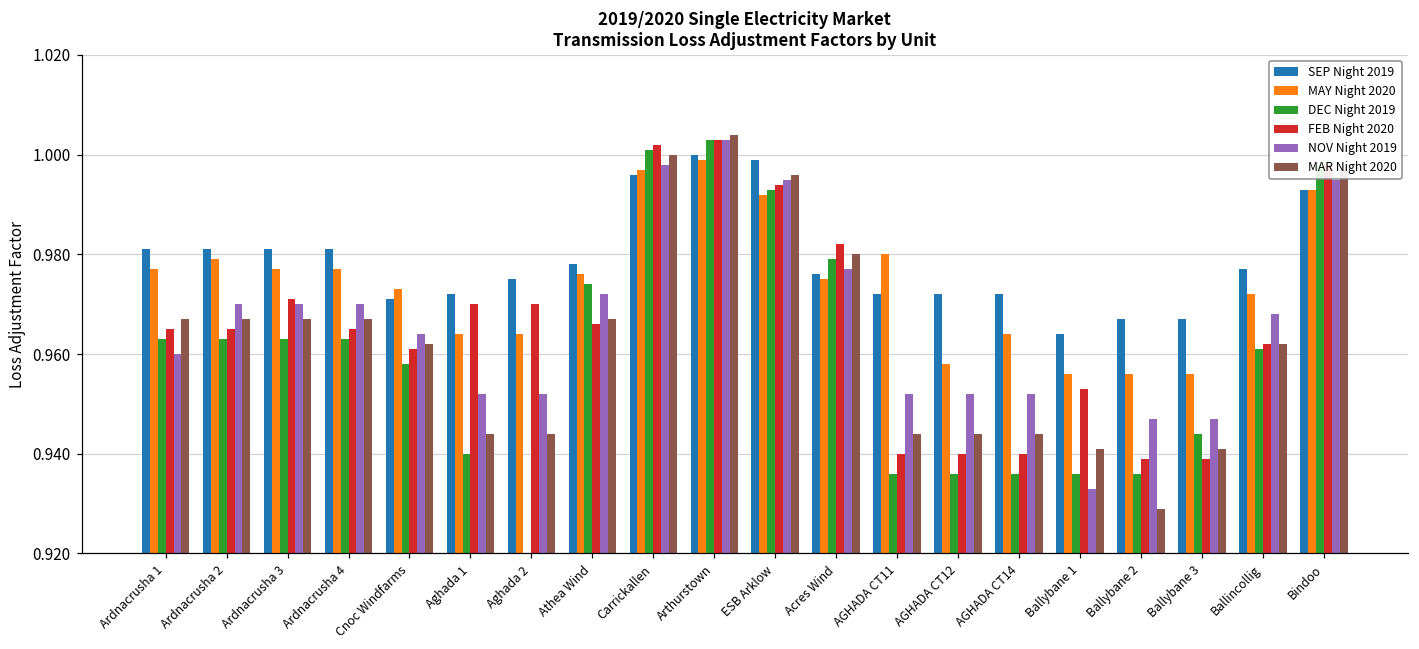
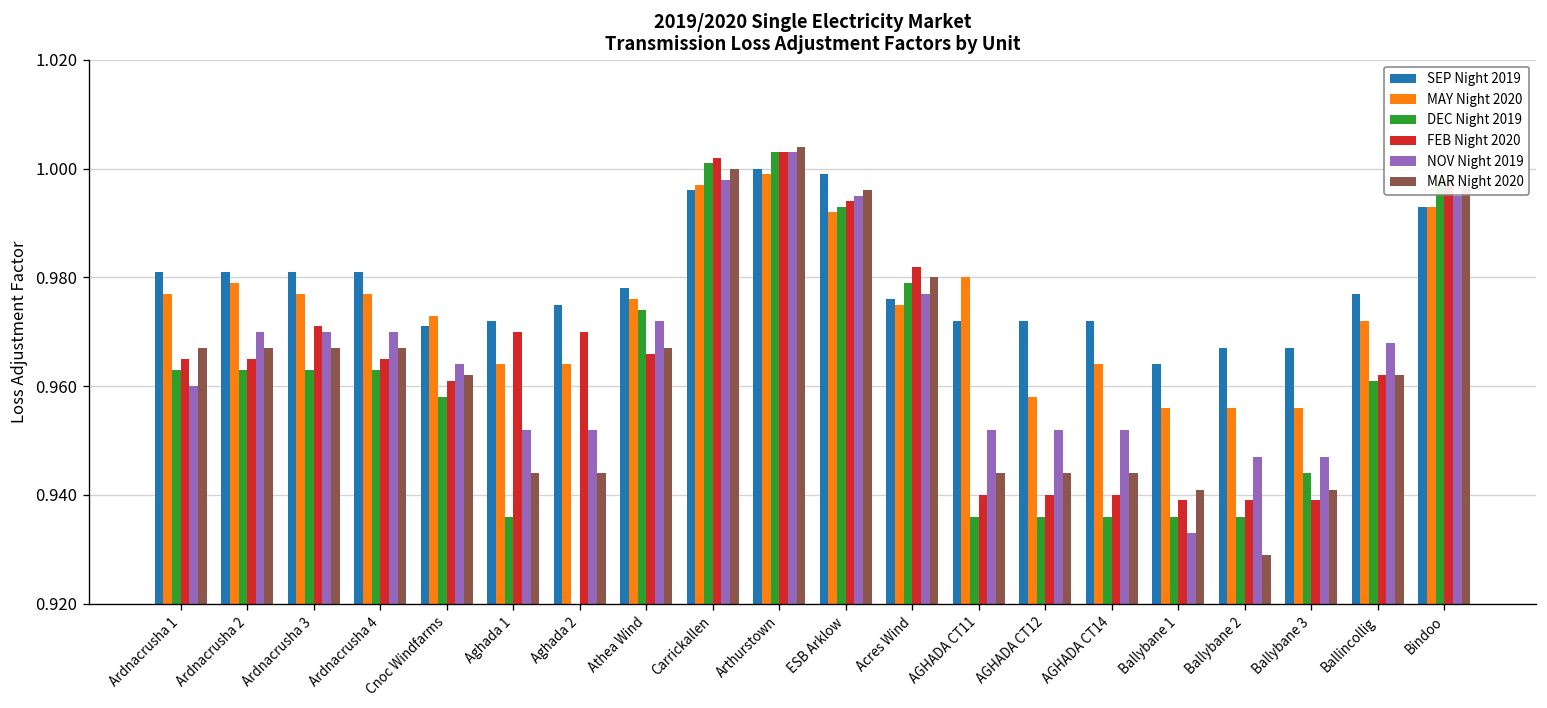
DEC Night 2019, Aghada 1: 0.940 -> 0.936
FEB Night 2020, Ballybane 1: 0.953 -> 0.939
